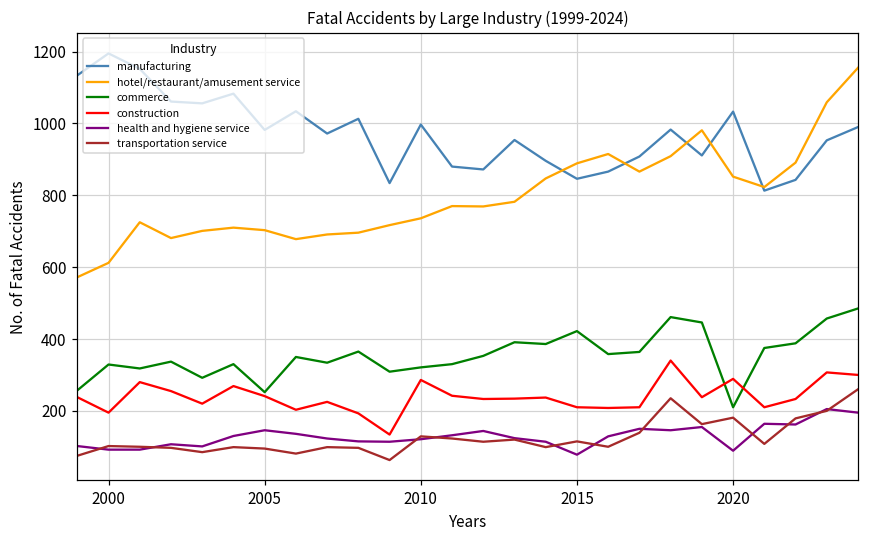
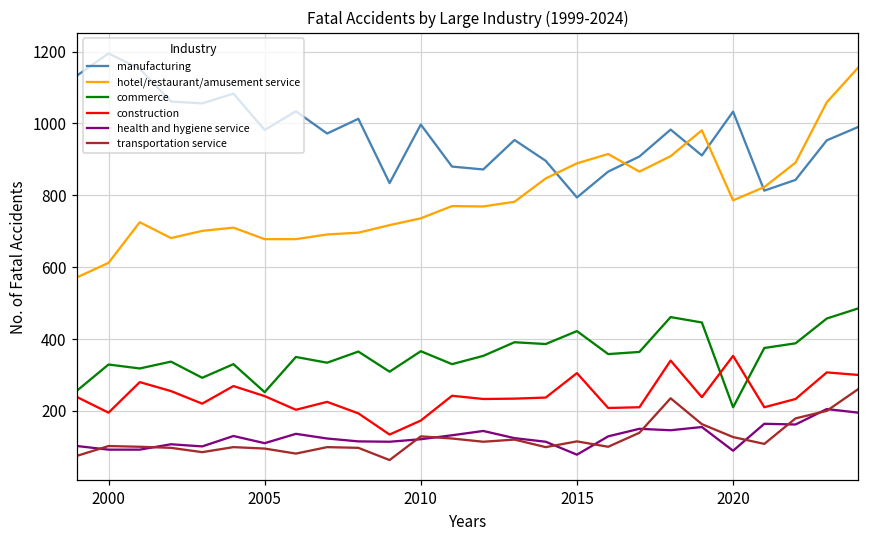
hotel/restaurant/amusement service, 2005: 700 -> 680
health and hygiene service, 2005: 150 -> 110
commerce, 2010: 320 -> 370
construction, 2010: 290 -> 170
manufacturing, 2015: 850 -> 790
construction, 2015: 210 -> 310
hotel/restaurant/amusement service, 2020: 850 -> 790
construction, 2020: 290 -> 350
transportation service, 2020: 180 -> 130
